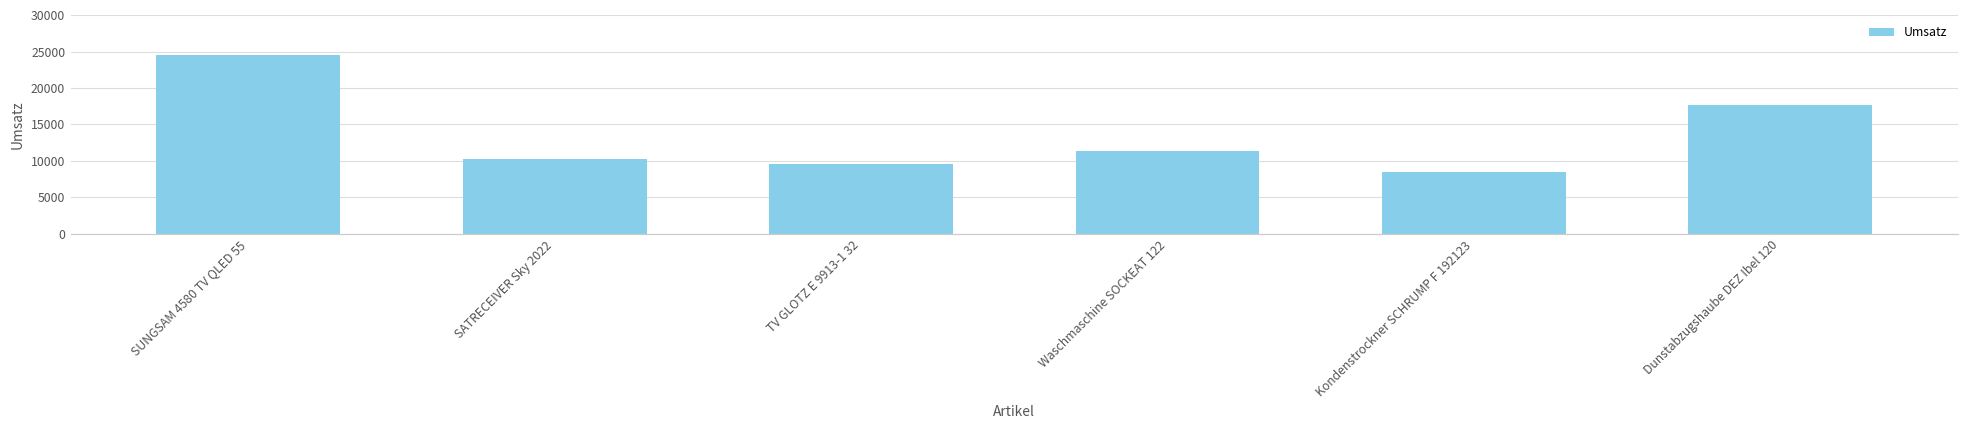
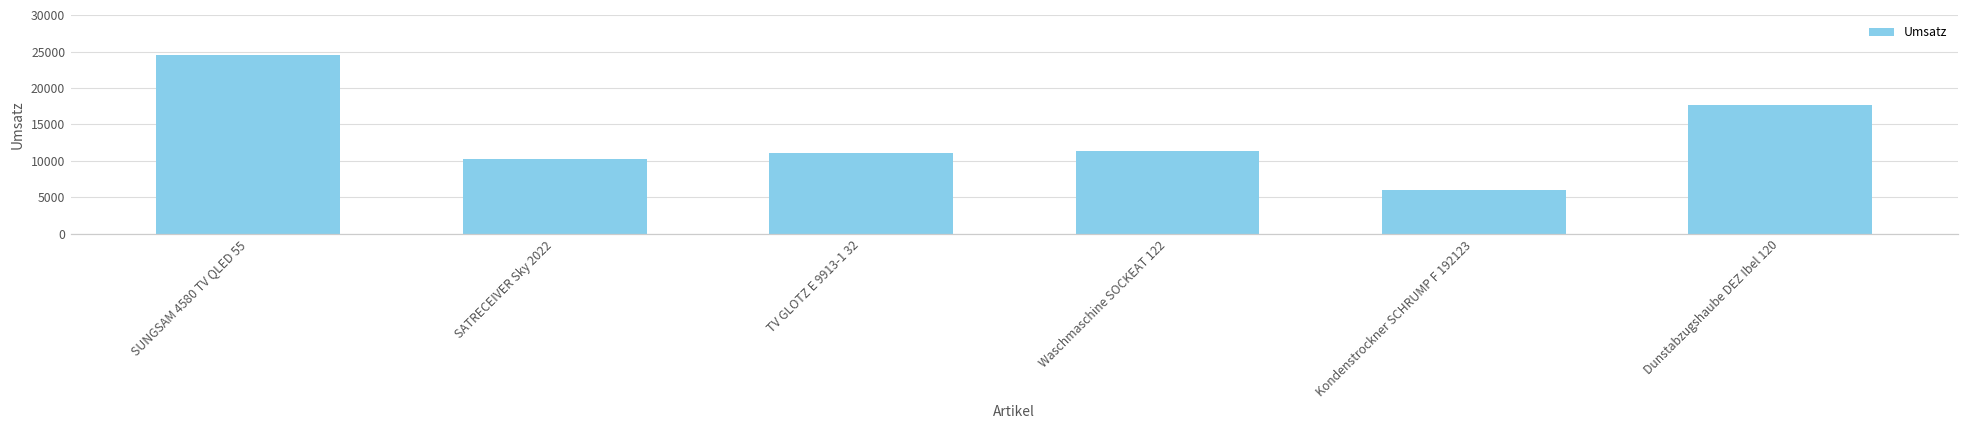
TV GLOTZ E 9913-1 32: 10000 -> 11000
Kondenstrockner SCHRUMP F 192123: 8000 -> 6000
